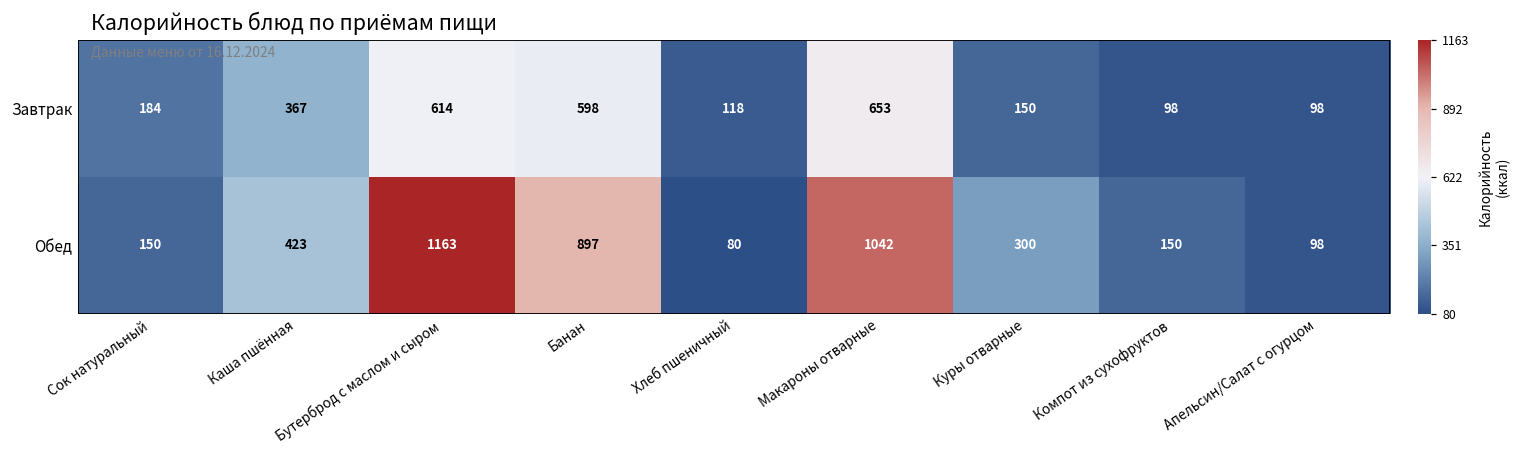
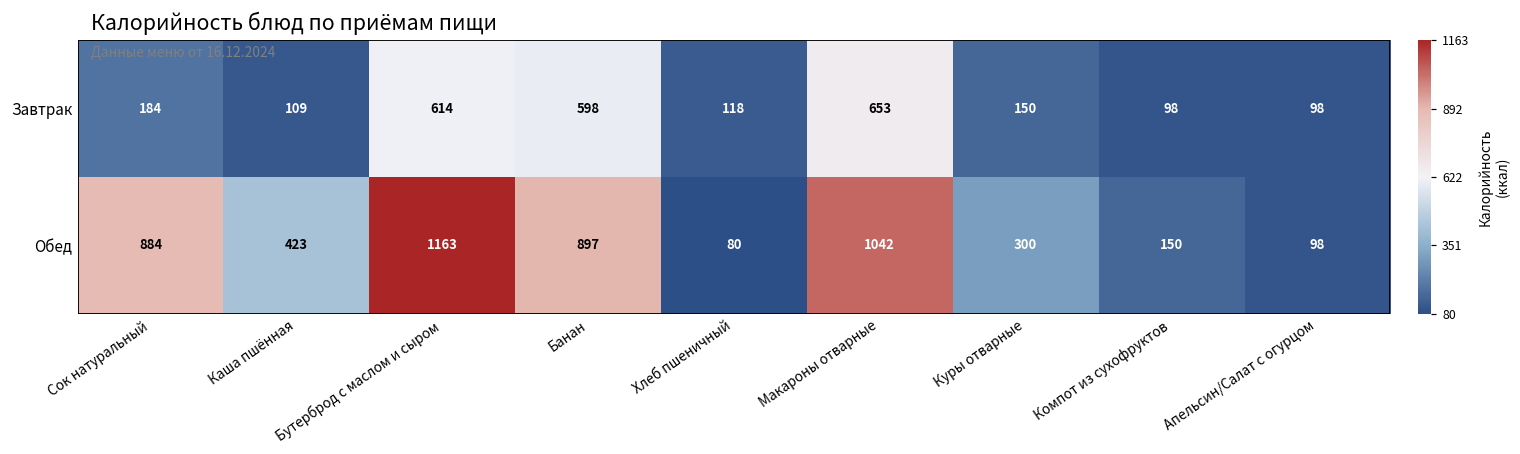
Завтрак, Каша пшённая: 367 -> 109
Обед, Сок натуральный: 150 -> 884
